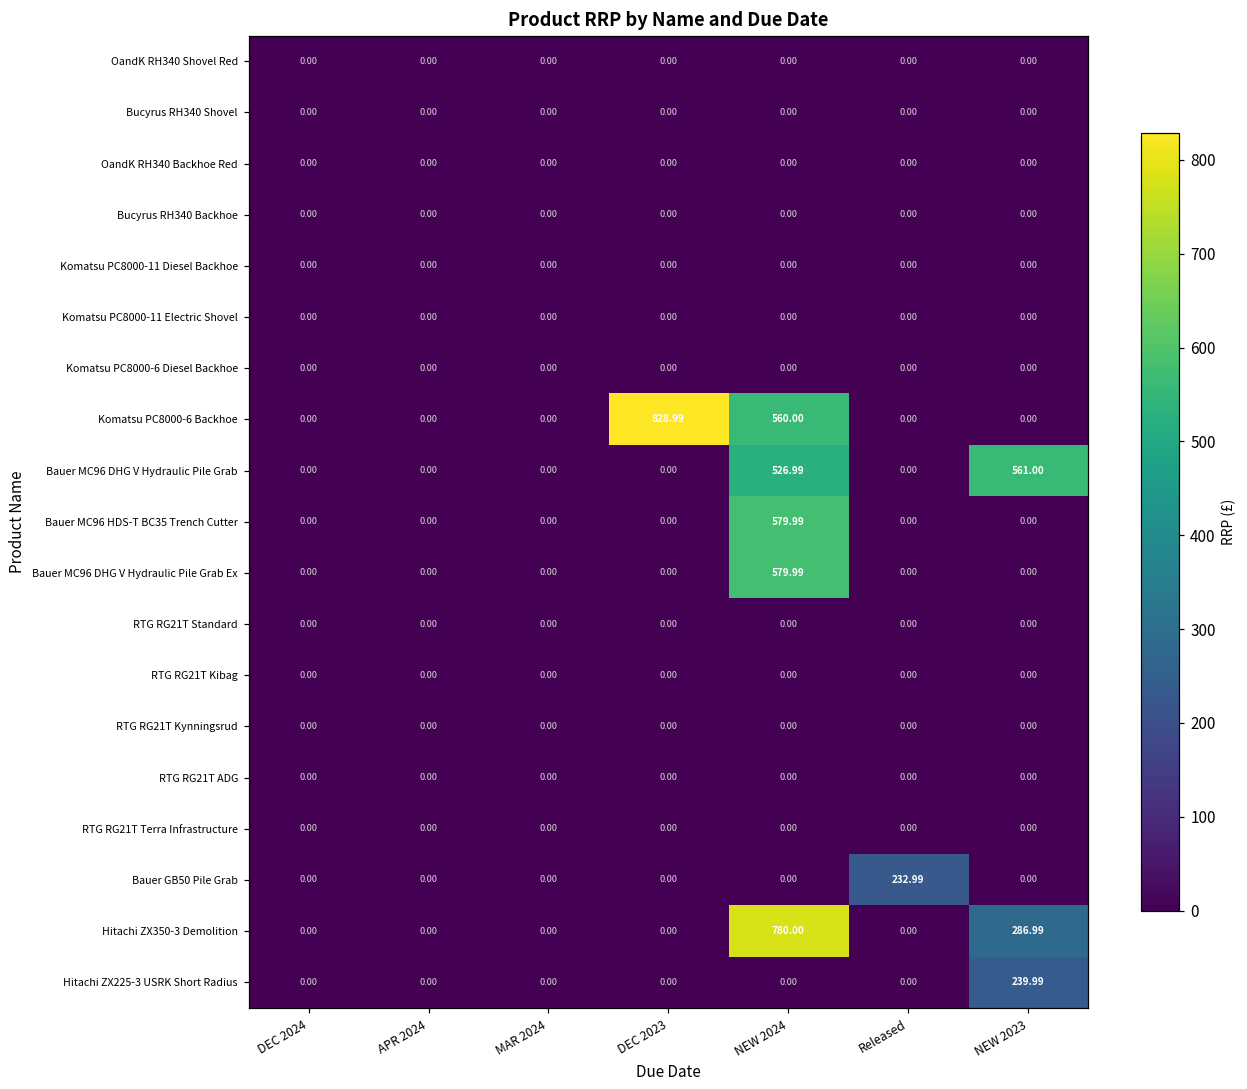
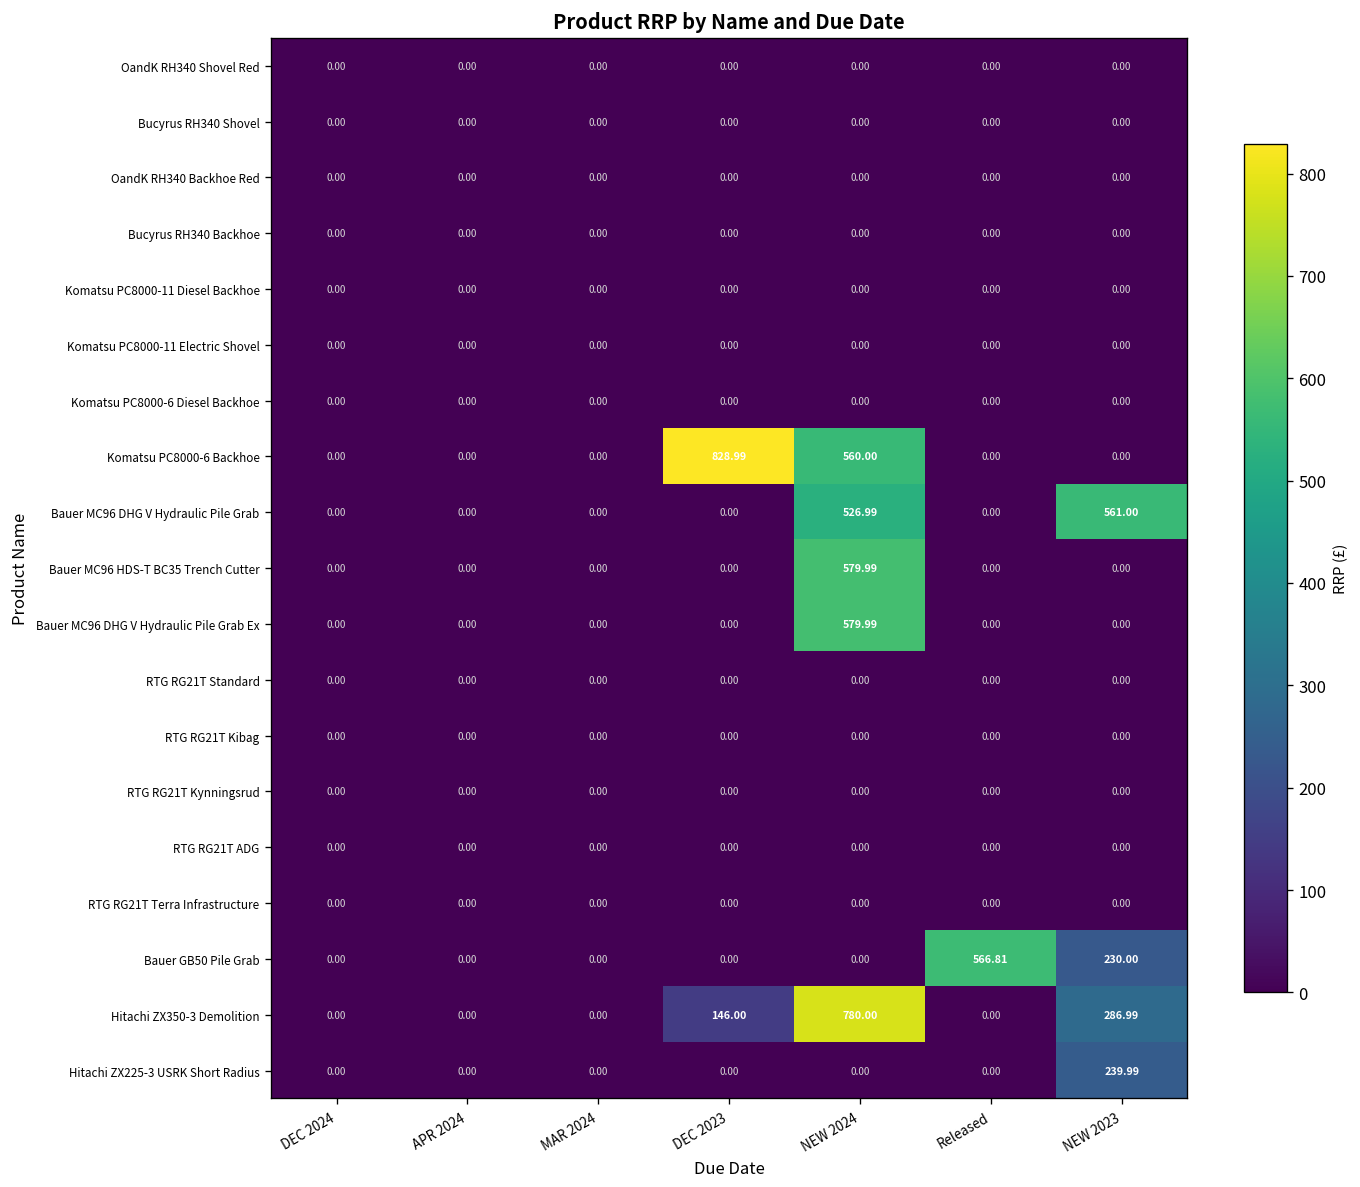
Bauer GB50 Pile Grab, Released: 232.99 -> 566.81
Bauer GB50 Pile Grab, NEW 2023: 0.00 -> 230.00
Hitachi ZX350-3 Demolition, DEC 2023: 0.00 -> 146.00
